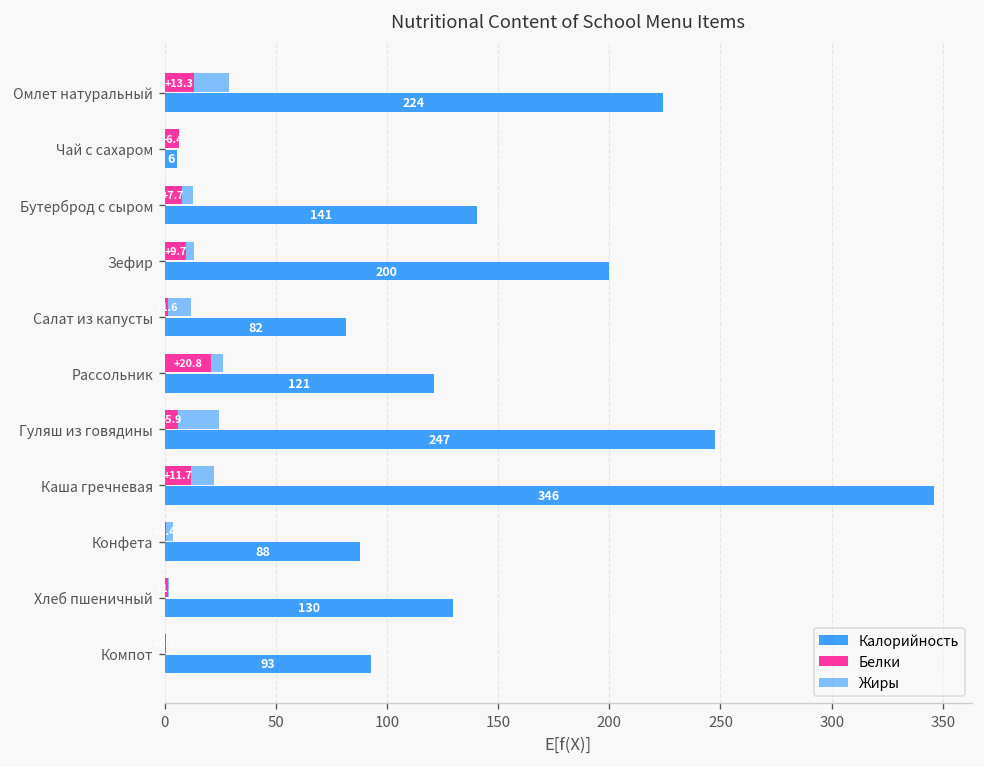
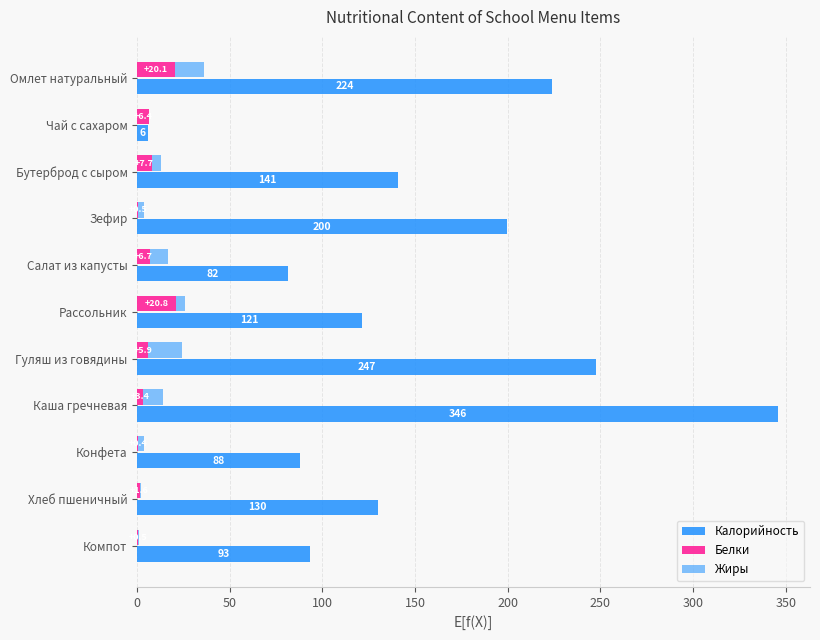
Белки, Омлет натуральный: +13.3 -> +20.1
Белки, Зефир: 10 -> 0
Белки, Салат из капусты: +1.6 -> +6.7
Белки, Каша гречневая: +11.7 -> +3.4
